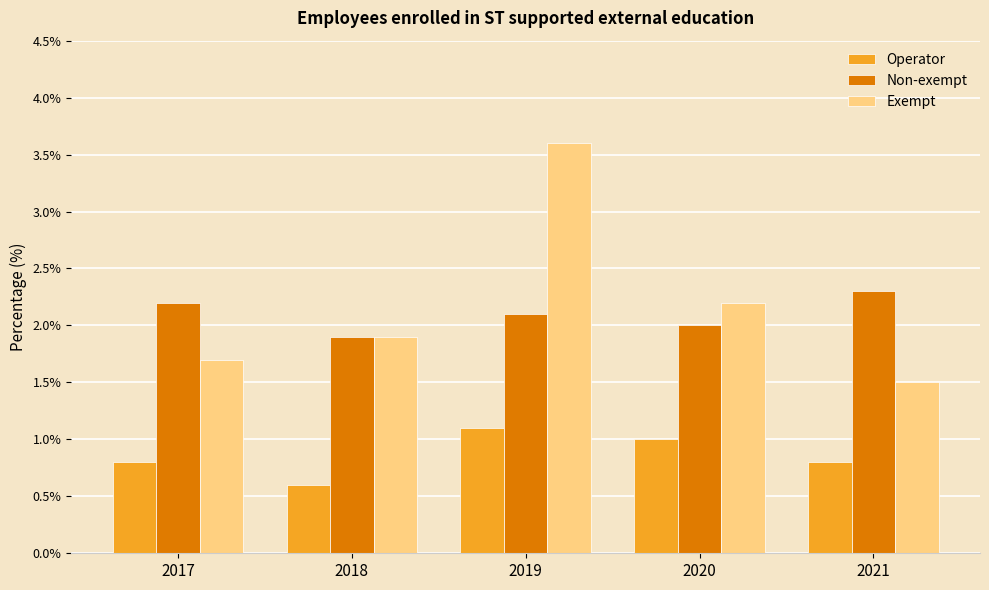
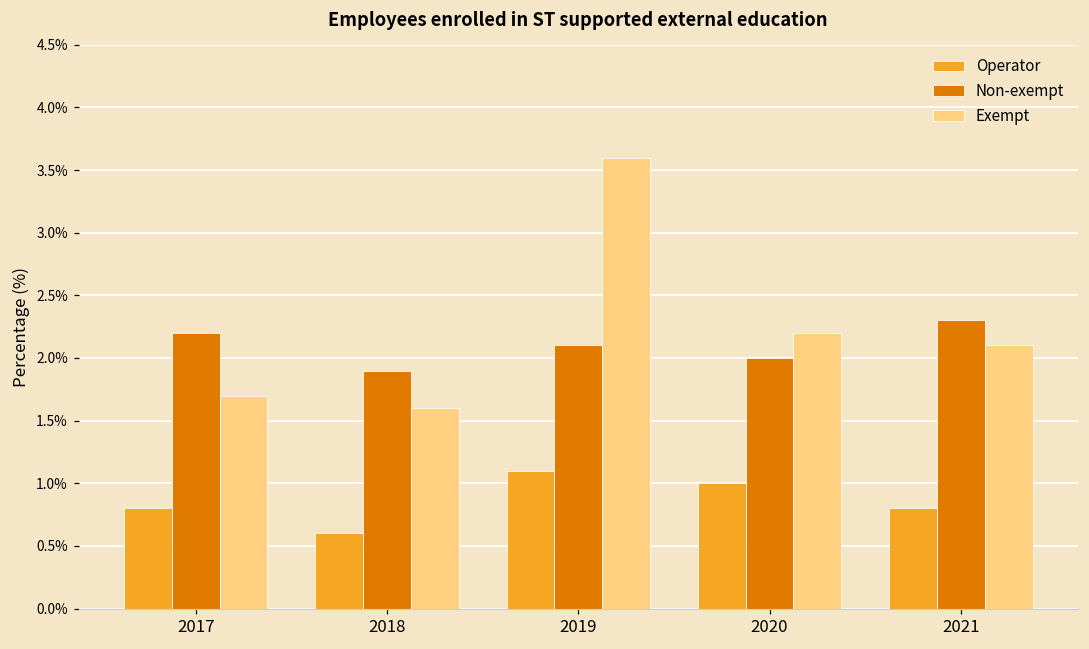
Exempt, 2018: 1.9% -> 1.6%
Exempt, 2021: 1.5% -> 2.1%
